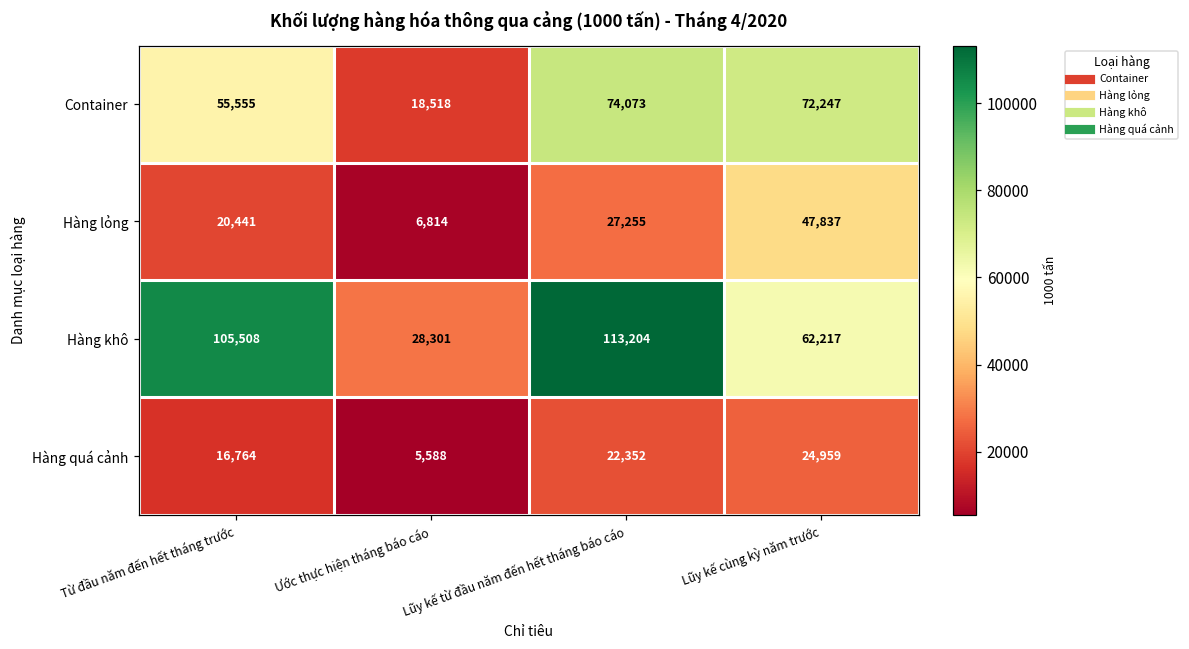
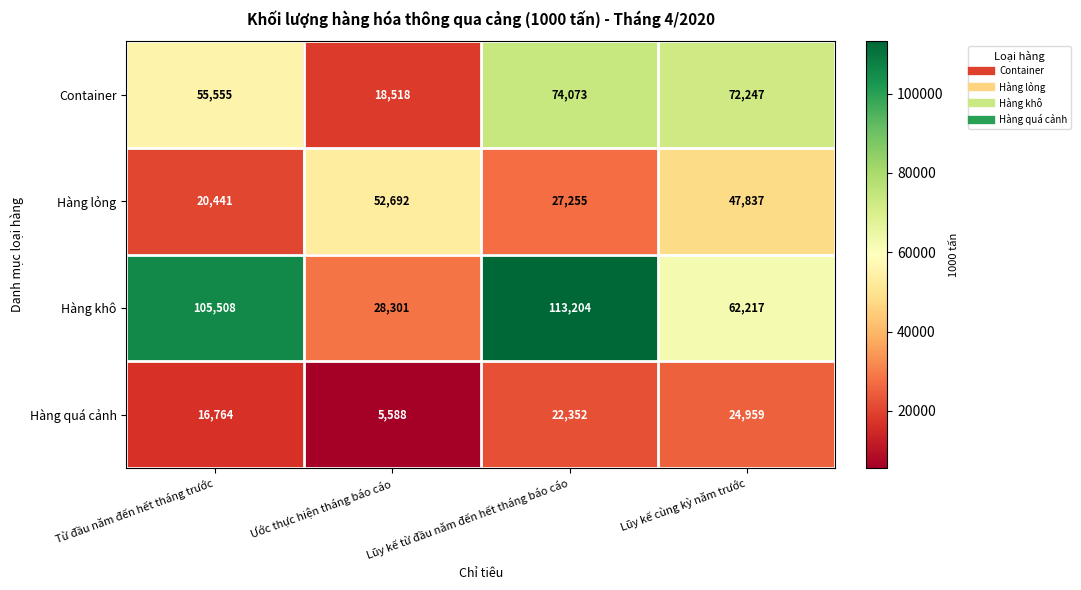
Hàng lỏng, Ước thực hiện tháng báo cáo: 6,814 -> 52,692
